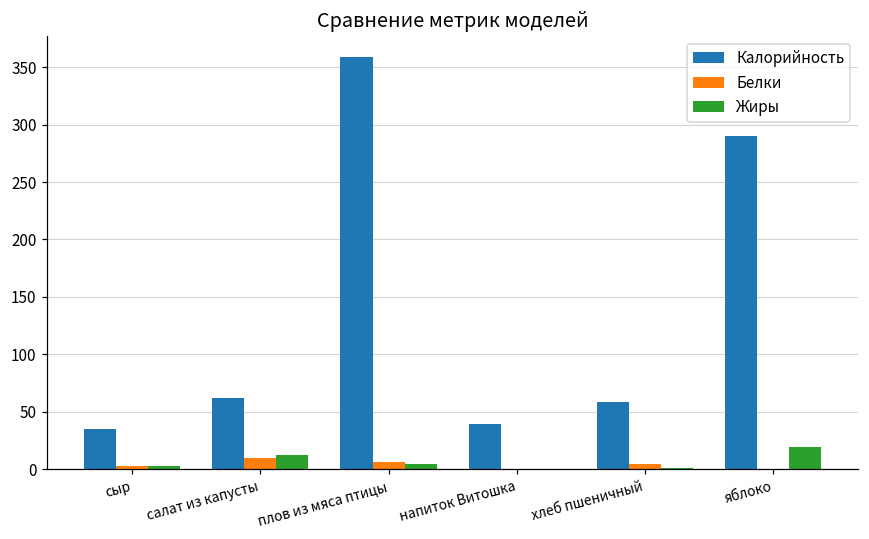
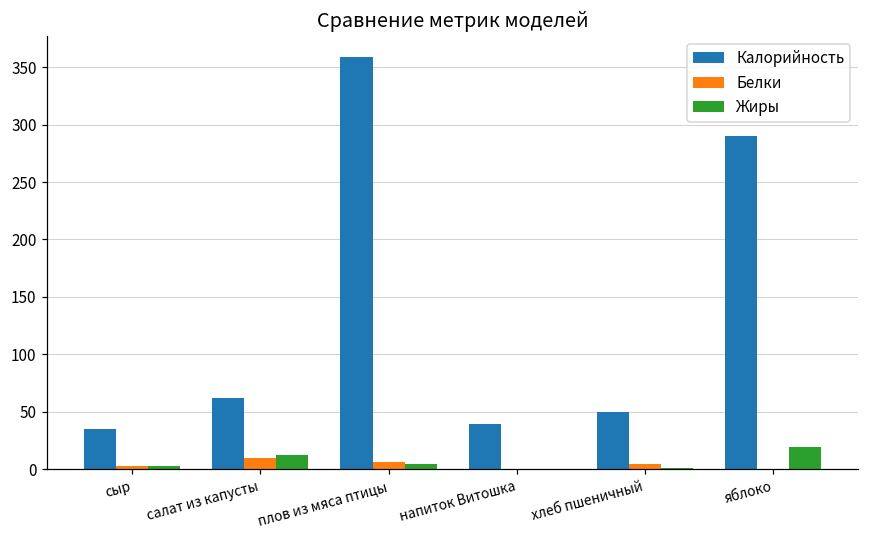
Калорийность, хлеб пшеничный: 59 -> 50
